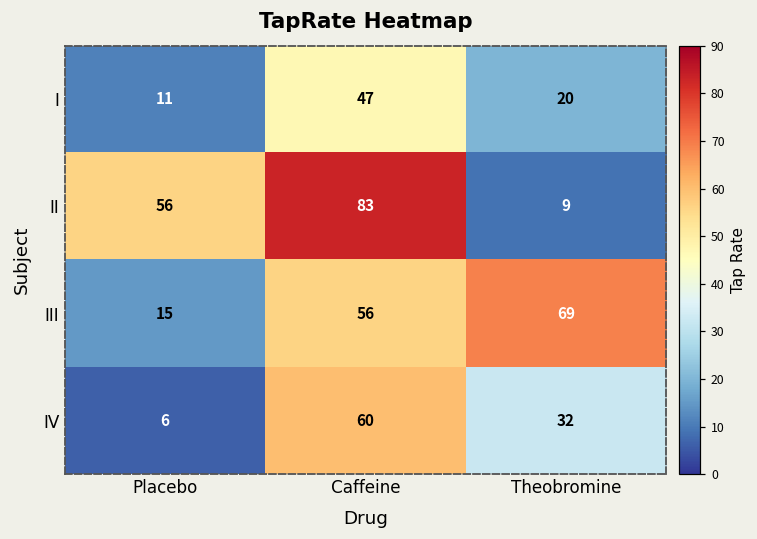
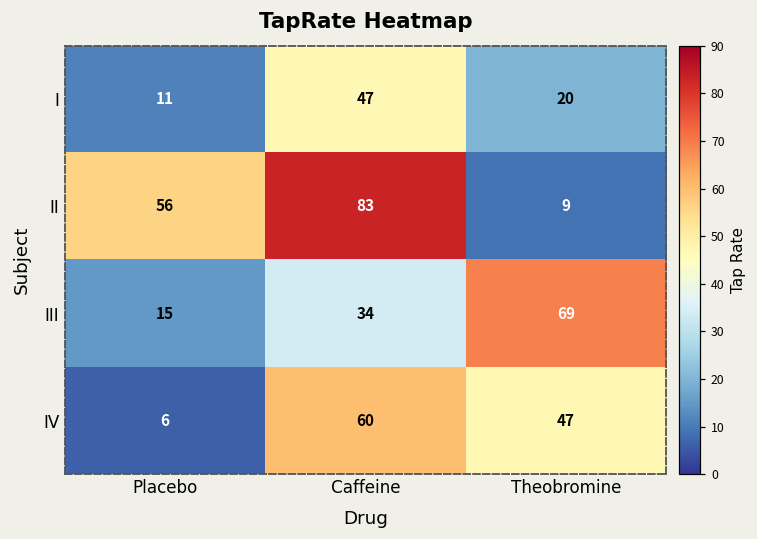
III, Caffeine: 56 -> 34
IV, Theobromine: 32 -> 47
